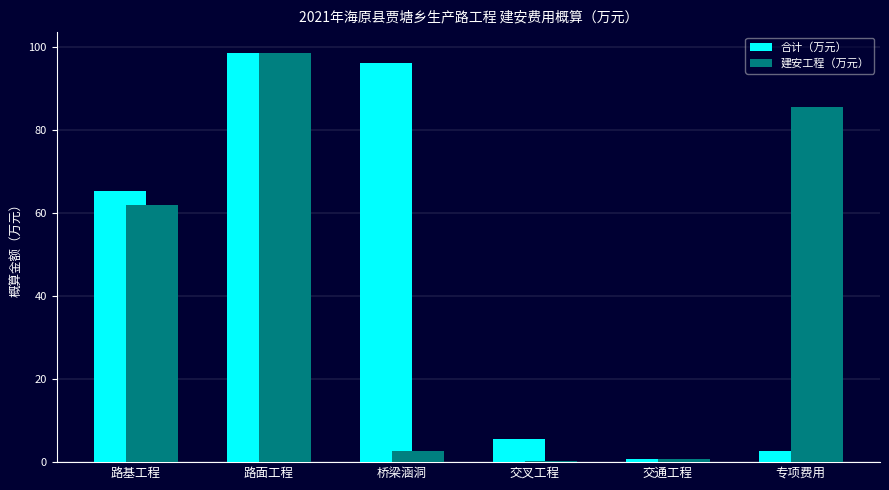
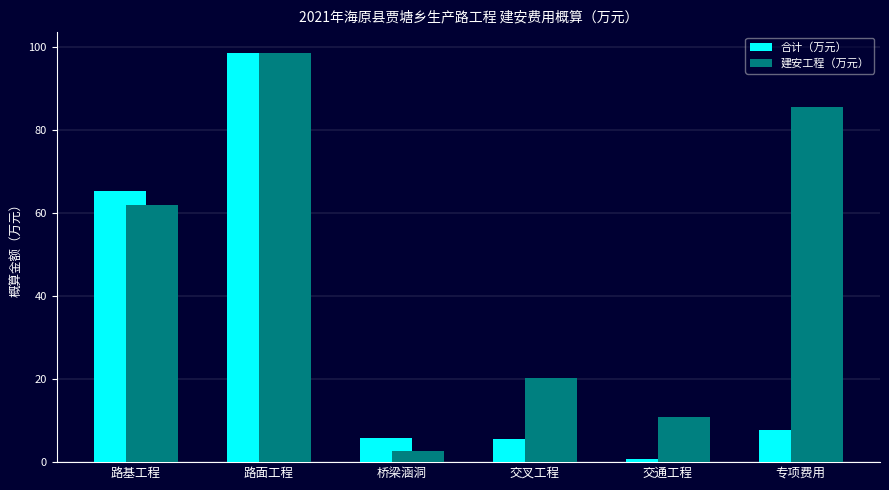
合计（万元）, 桥梁涵洞: 96 -> 6
建安工程（万元）, 交叉工程: 0 -> 20
建安工程（万元）, 交通工程: 1 -> 11
合计（万元）, 专项费用: 3 -> 8
